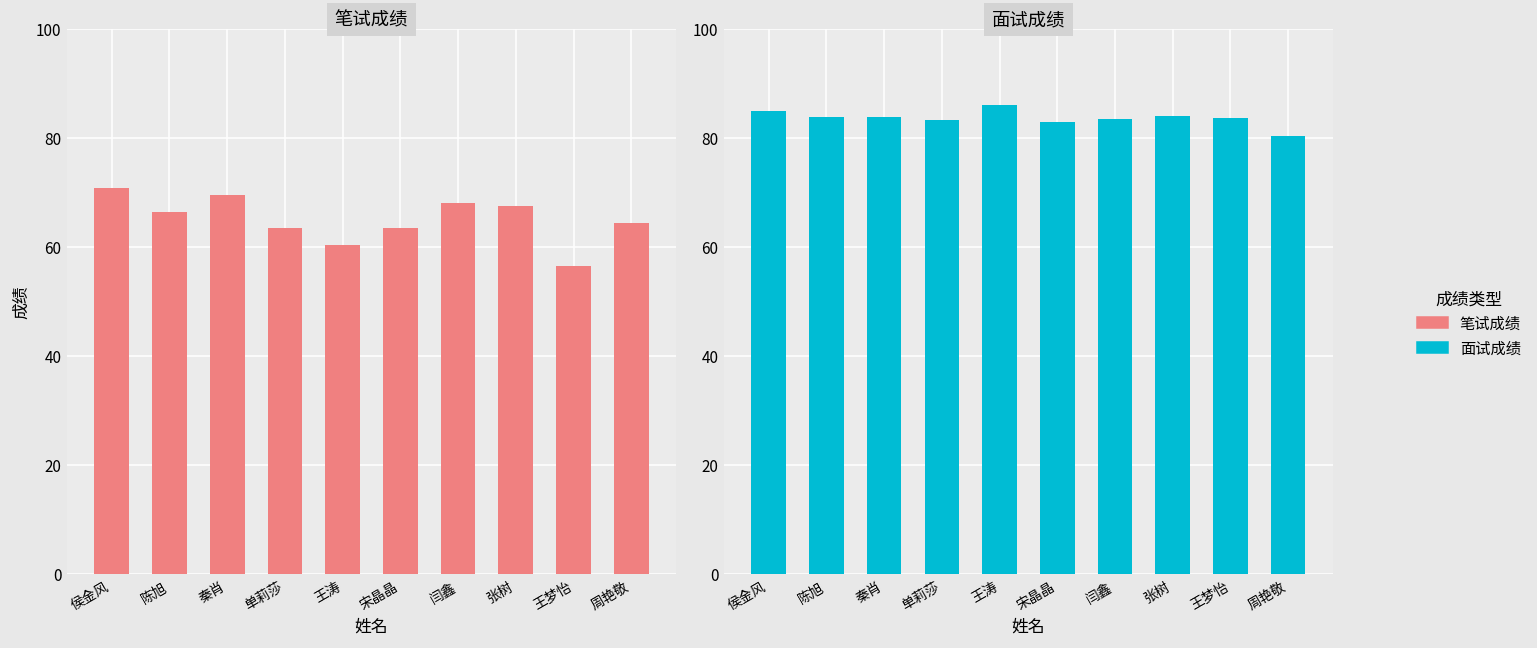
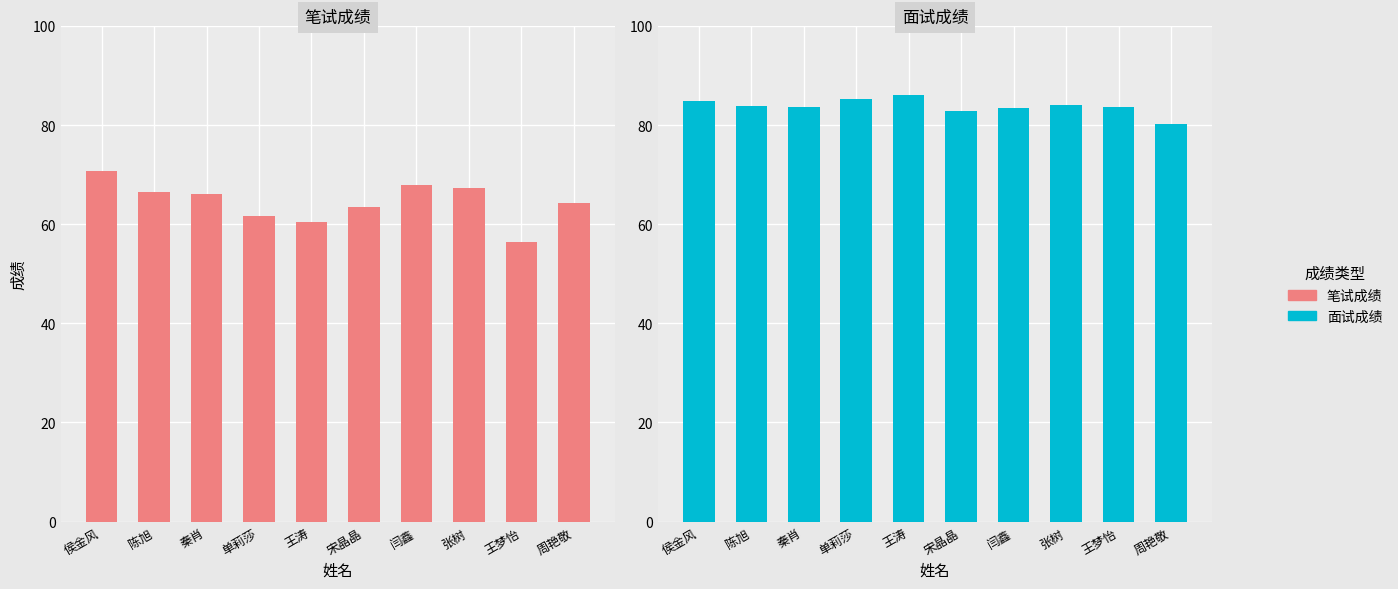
笔试成绩, 秦肖: 69 -> 66
笔试成绩, 单莉莎: 64 -> 62
面试成绩, 单莉莎: 83 -> 85
